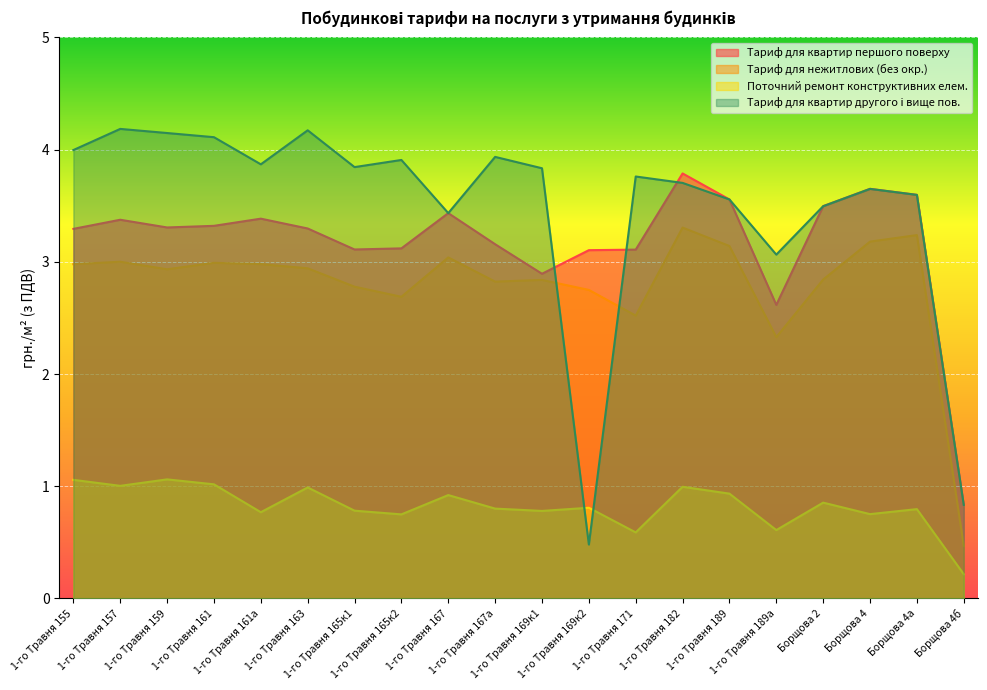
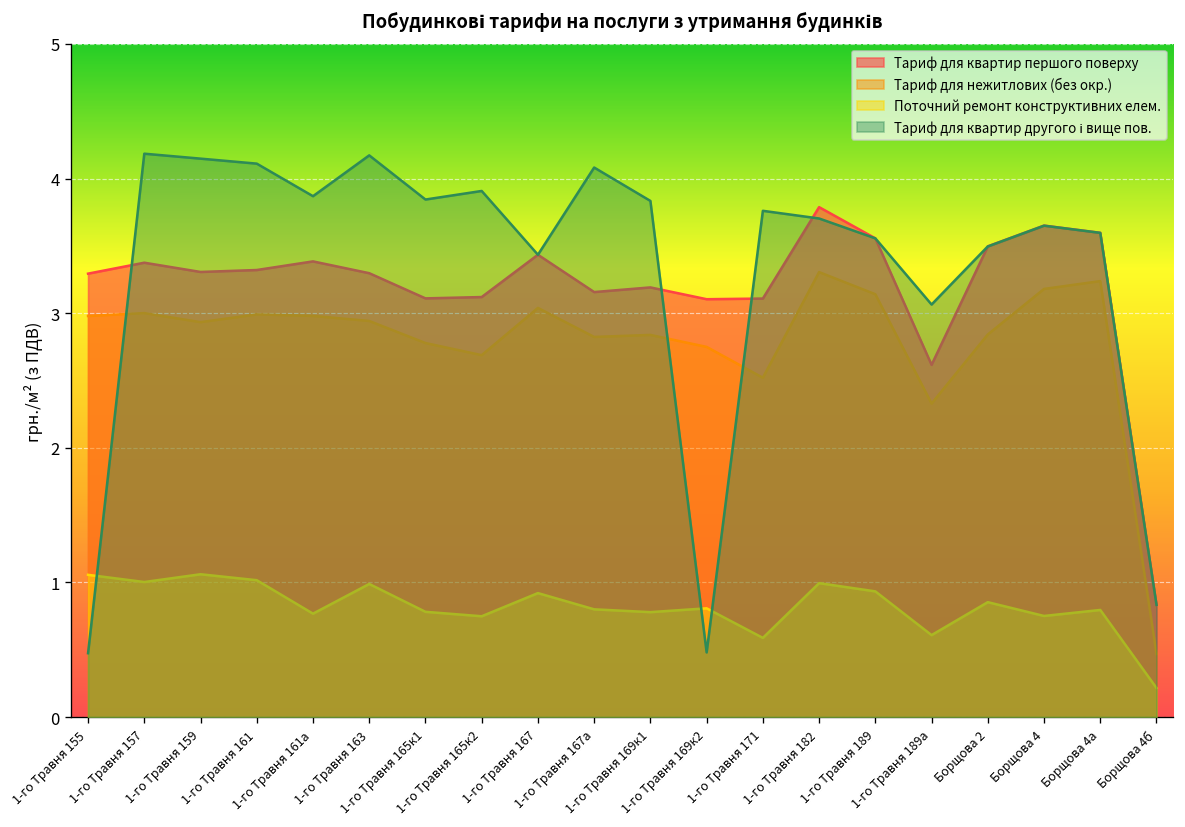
Тариф для квартир другого і вище пов., 1-го Травня 155: 4.00 -> 0.47
Тариф для квартир другого і вище пов., 1-го Травня 167а: 3.94 -> 4.08
Тариф для квартир першого поверху, 1-го Травня 169к1: 2.89 -> 3.19
